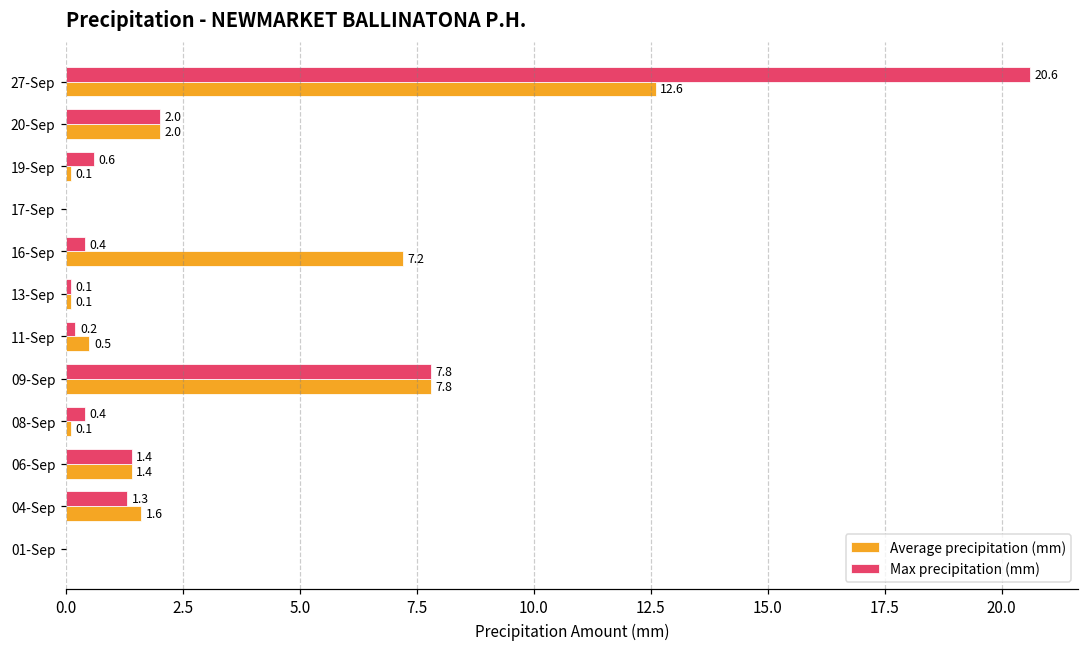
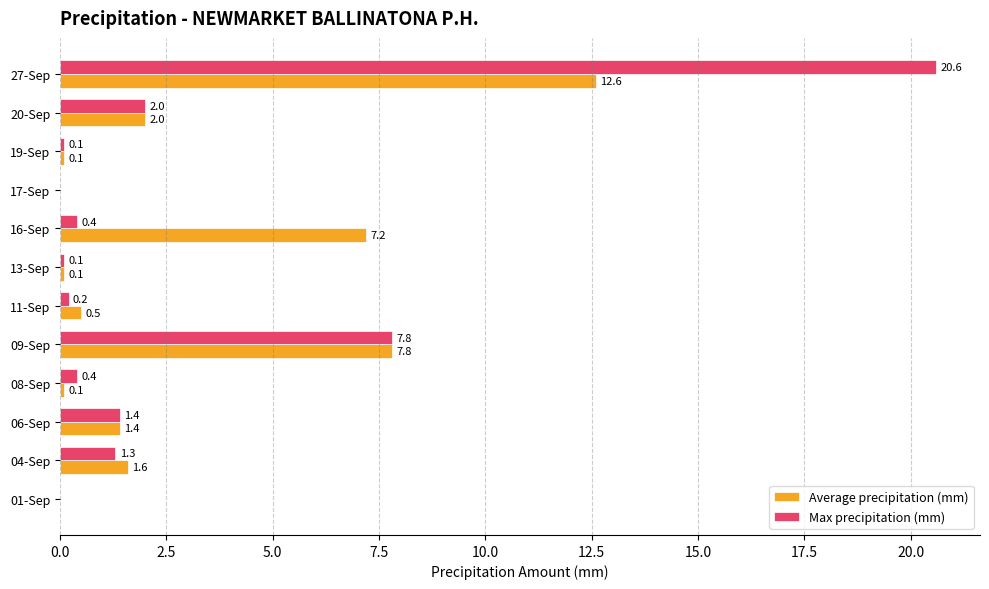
Max precipitation (mm), 19-Sep: 0.6 -> 0.1
